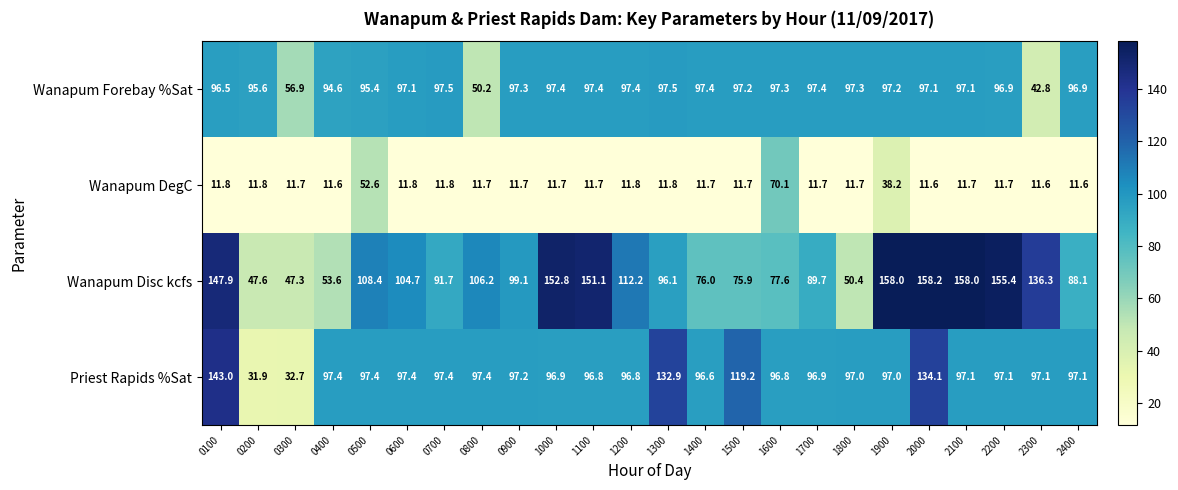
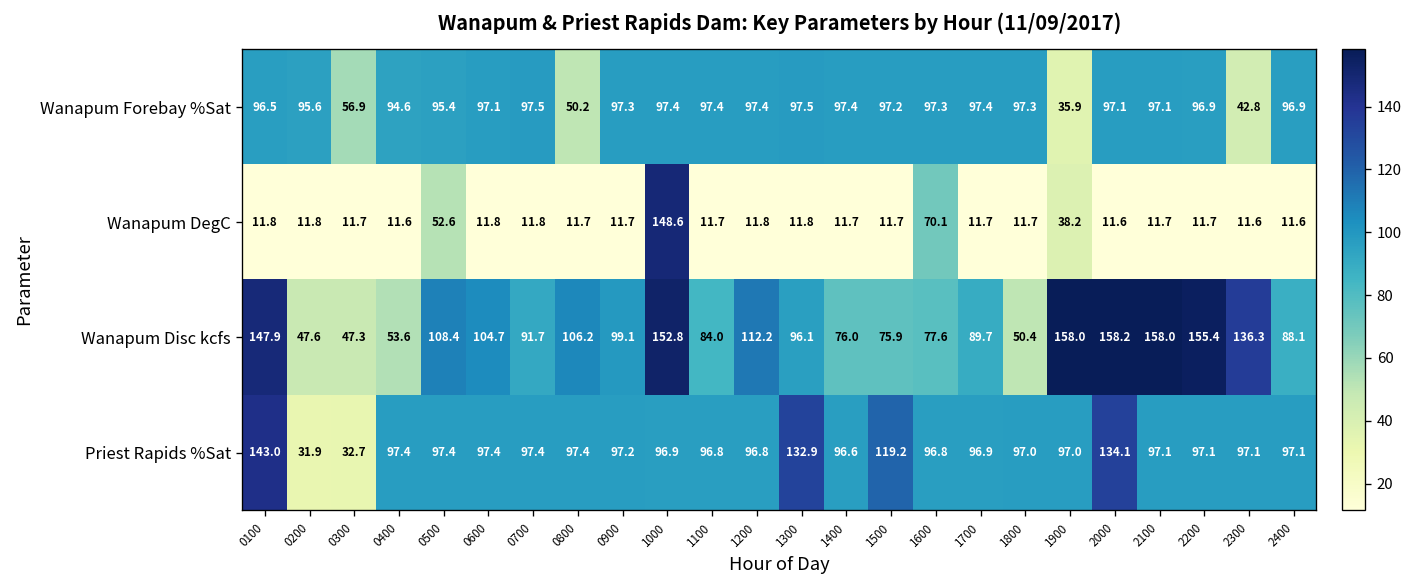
Wanapum Forebay %Sat, 1900: 97.2 -> 35.9
Wanapum DegC, 1000: 11.7 -> 148.6
Wanapum Disc kcfs, 1100: 151.1 -> 84.0
